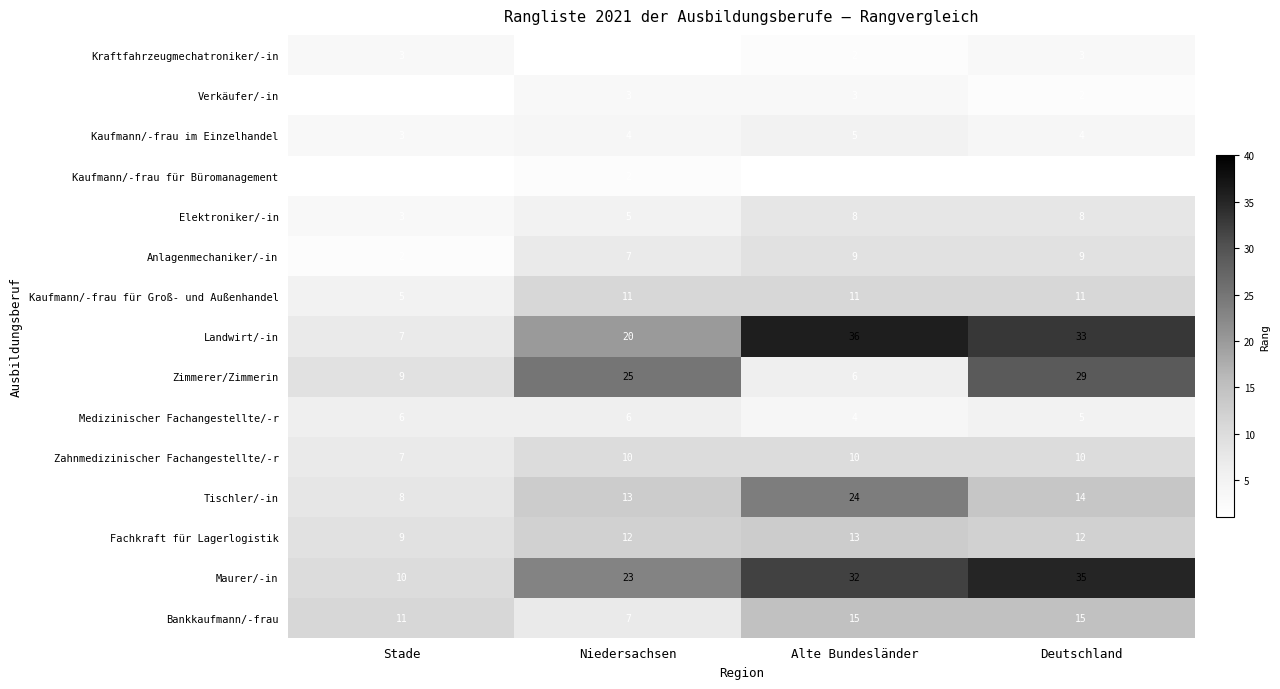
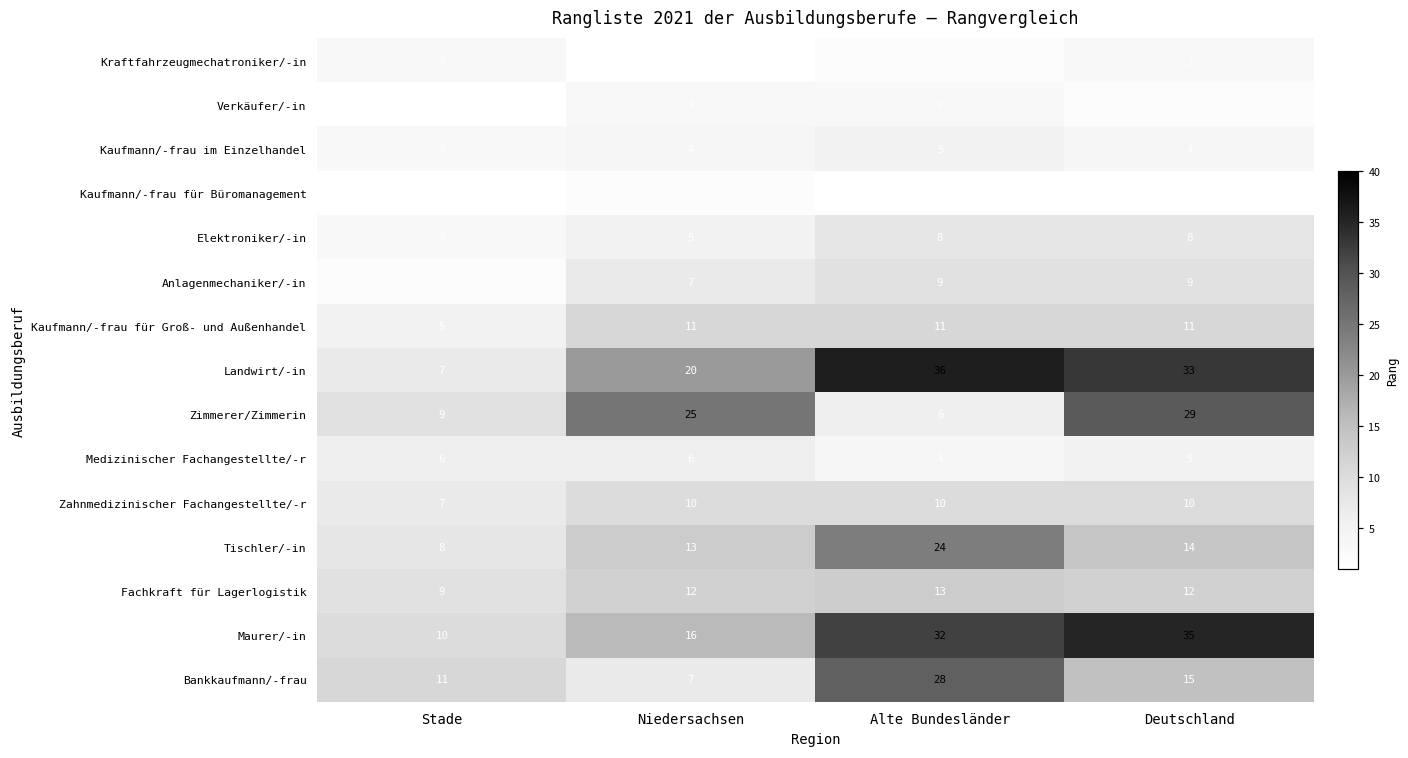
Maurer/-in, Niedersachsen: 23 -> 16
Bankkaufmann/-frau, Alte Bundesländer: 15 -> 28
